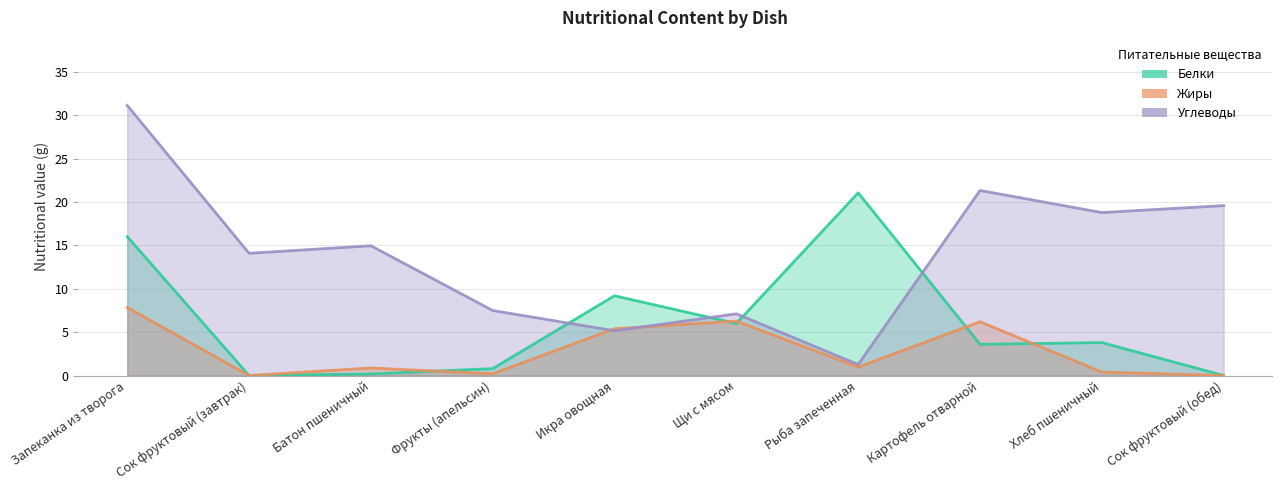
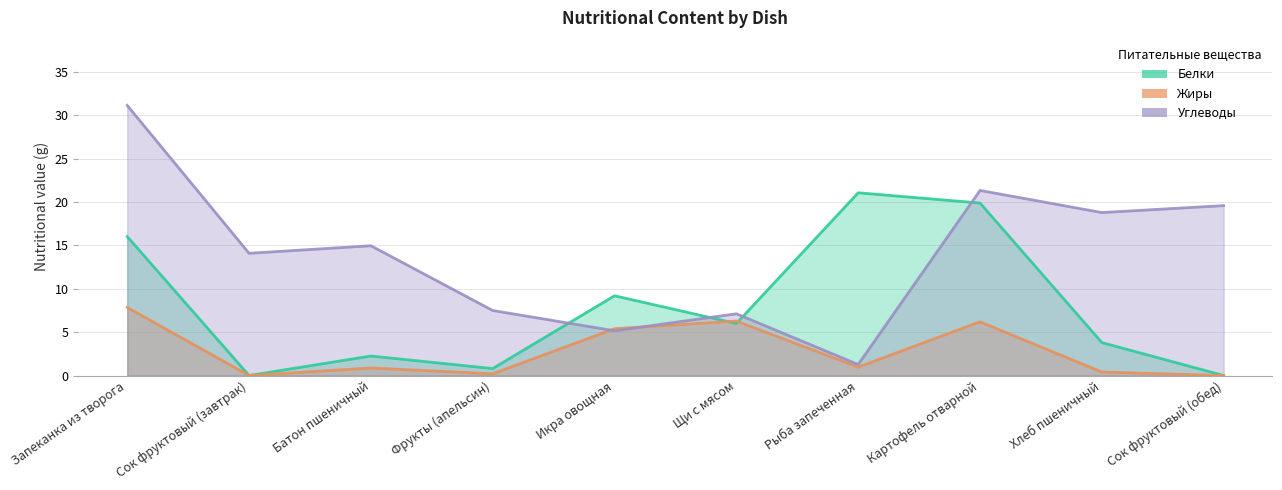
Белки, Батон пшеничный: 0 -> 2
Белки, Картофель отварной: 4 -> 20
